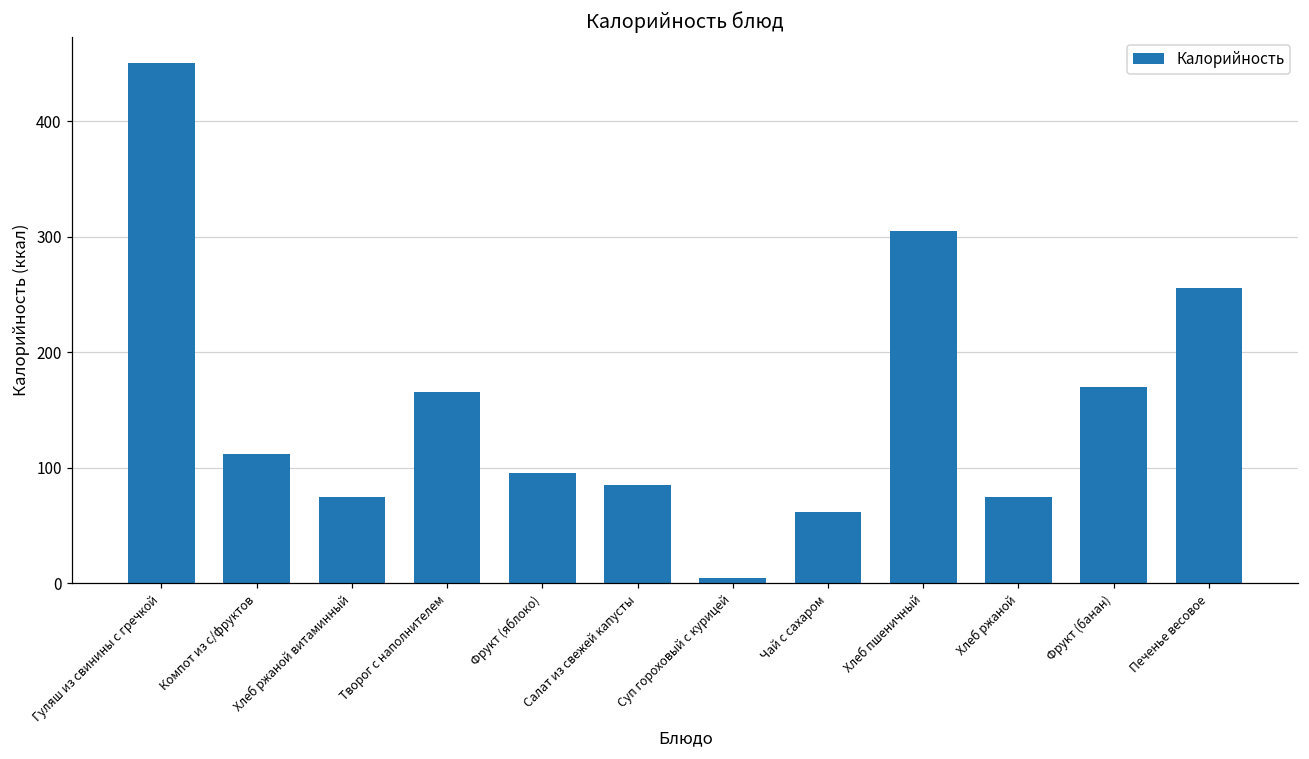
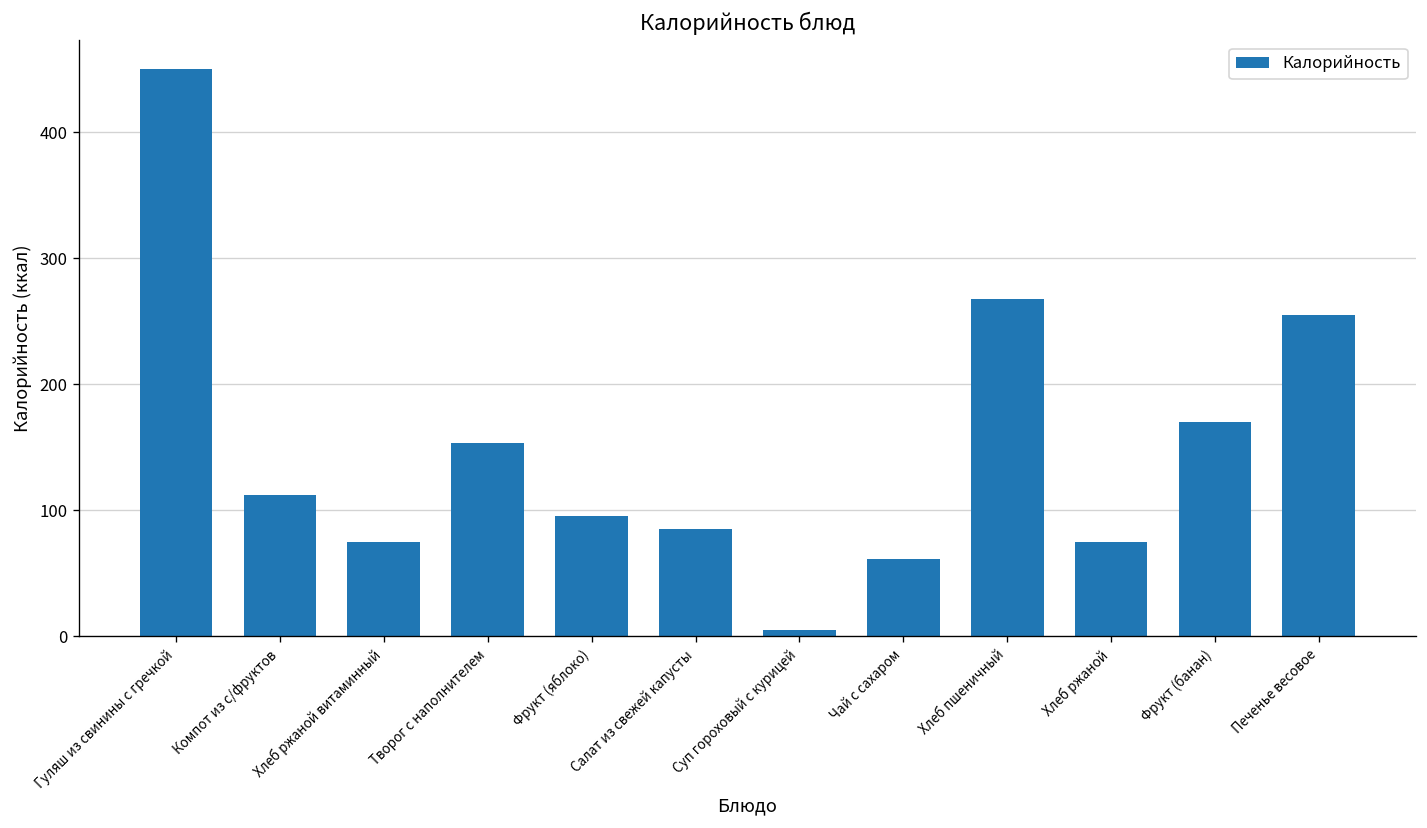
Творог с наполнителем: 165 -> 153
Хлеб пшеничный: 305 -> 268
